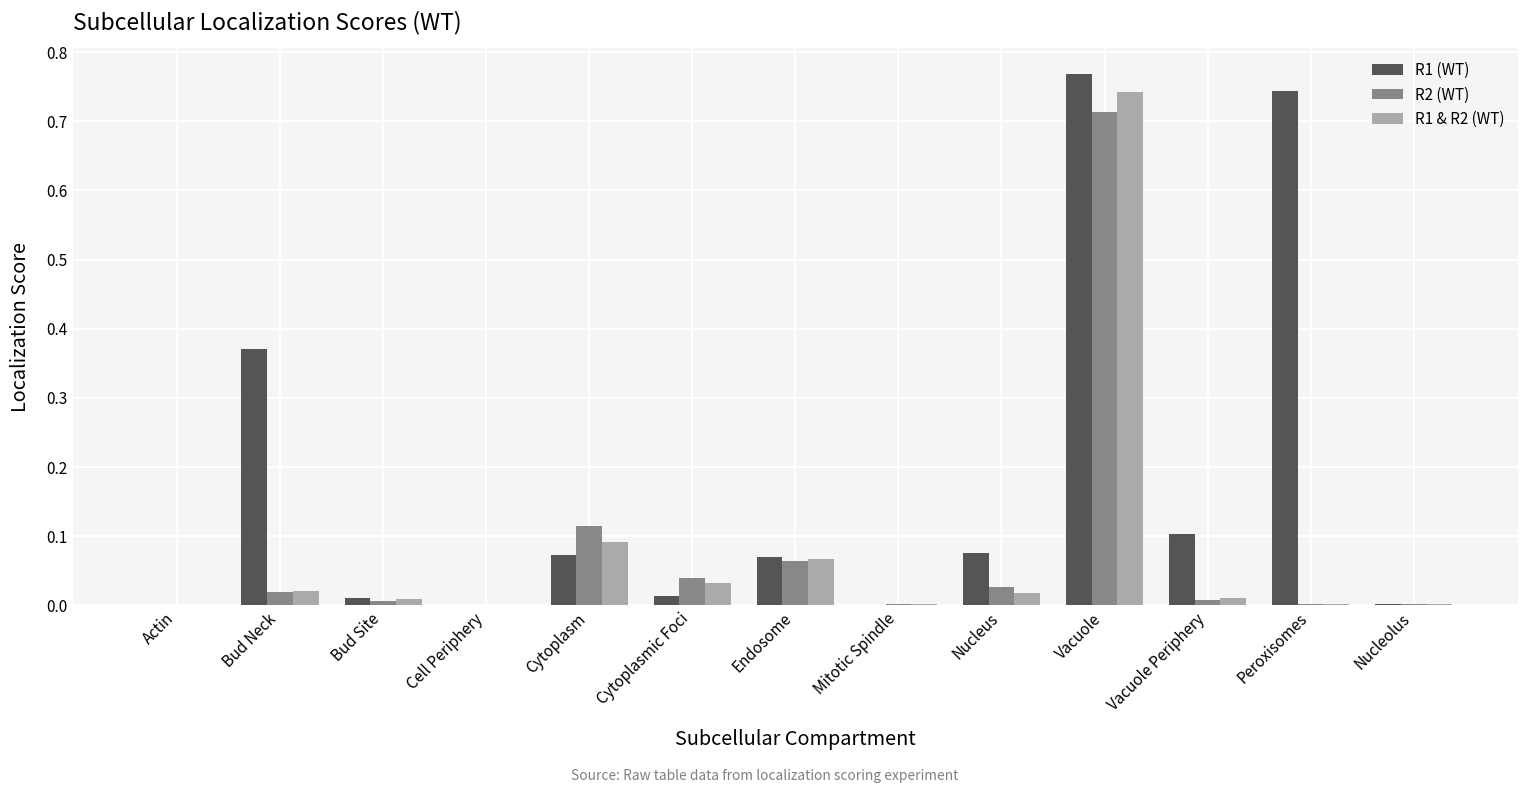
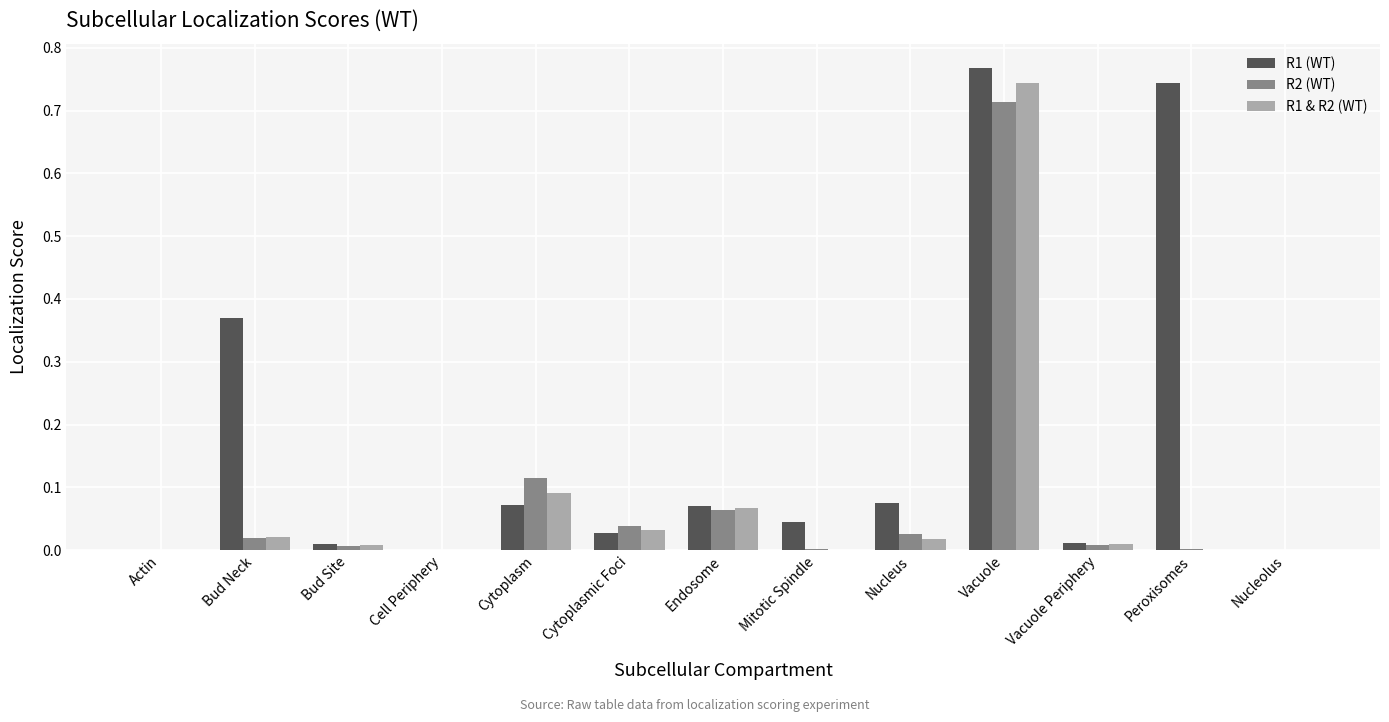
R1 (WT), Cytoplasmic Foci: 0.01 -> 0.03
R1 (WT), Mitotic Spindle: 0.00 -> 0.05
R1 (WT), Vacuole Periphery: 0.10 -> 0.01
